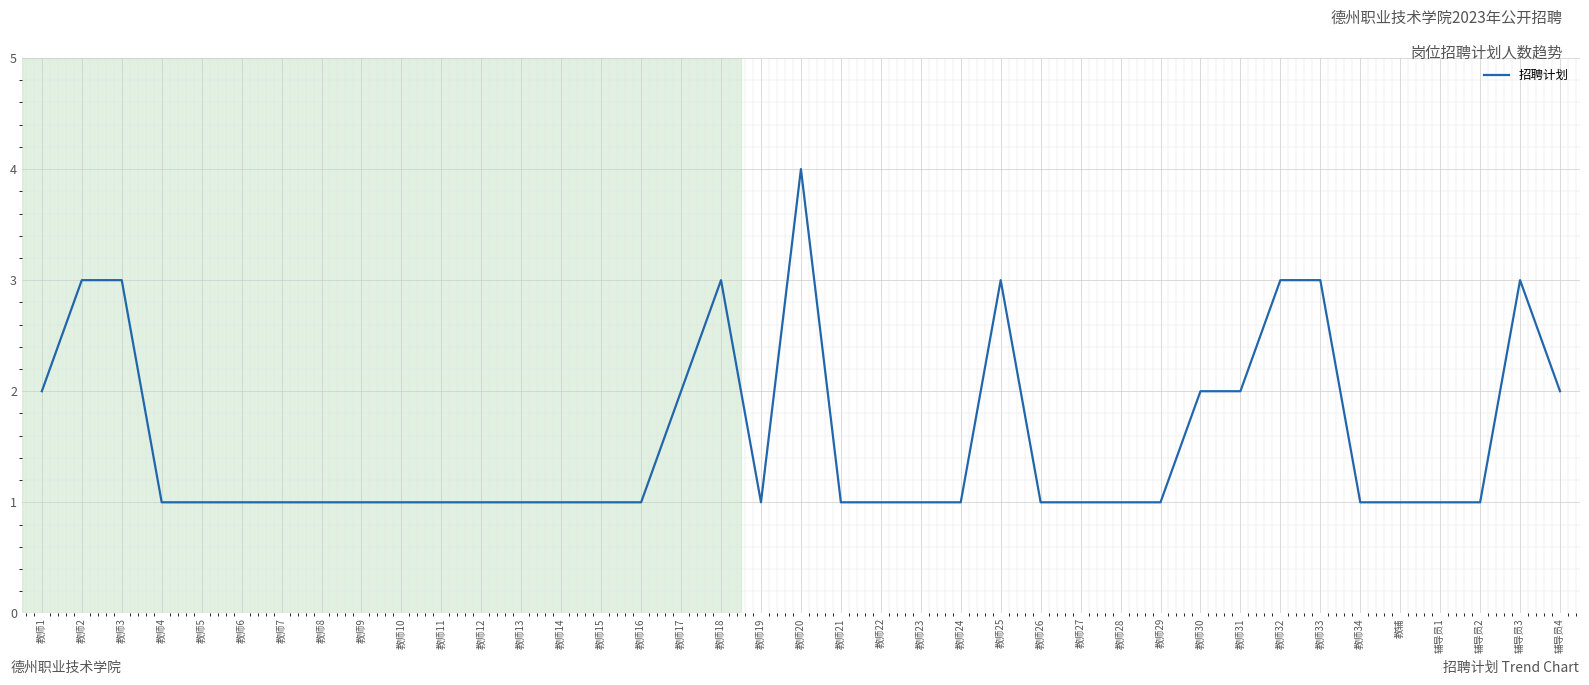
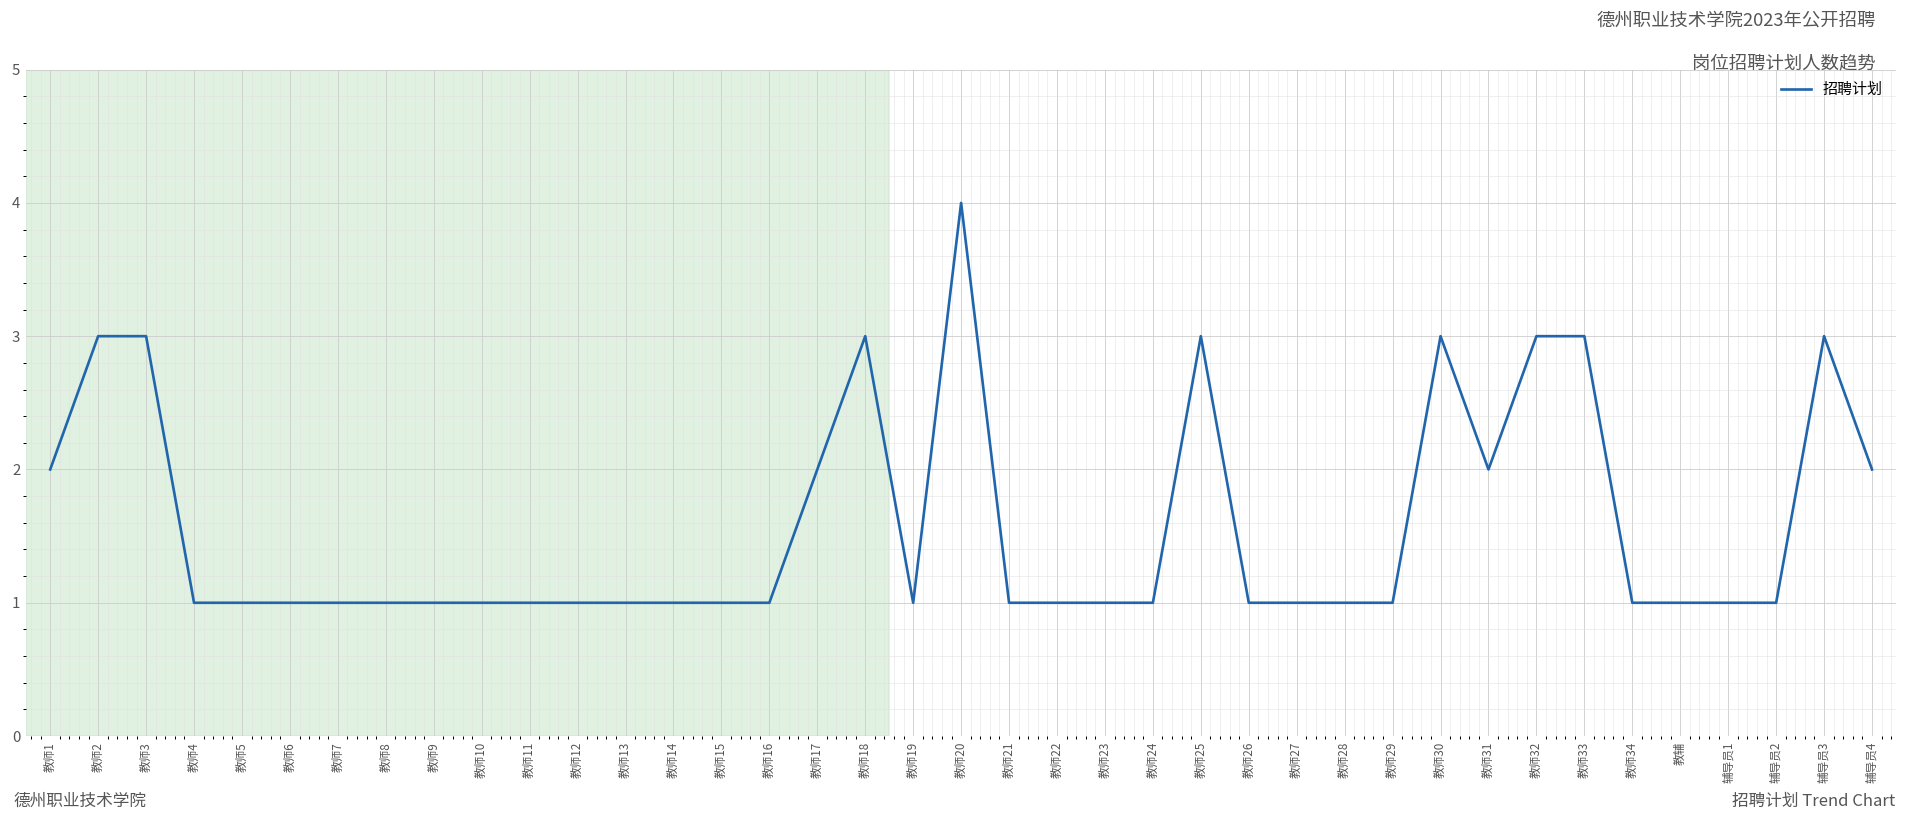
教师30: 2 -> 3
